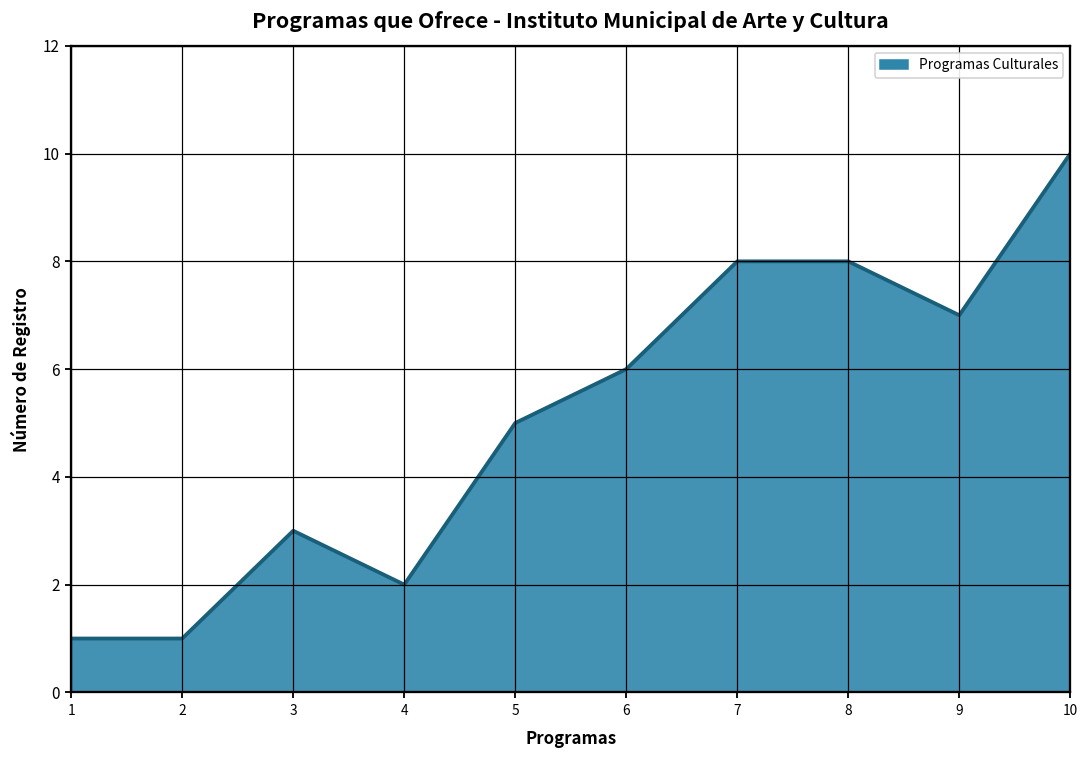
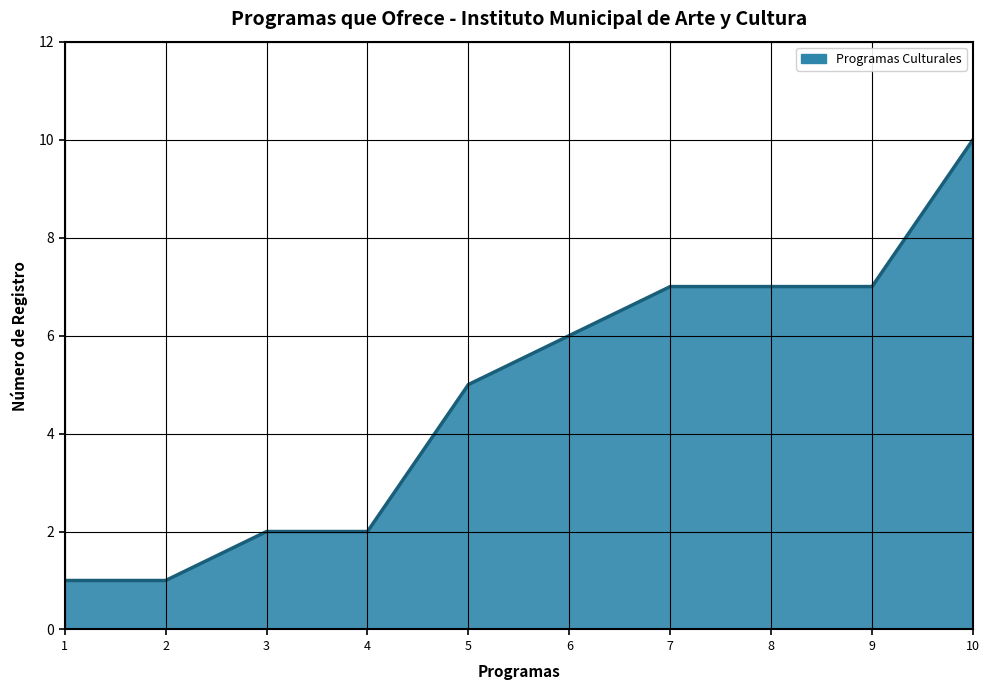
3: 3 -> 2
7: 8 -> 7
8: 8 -> 7
